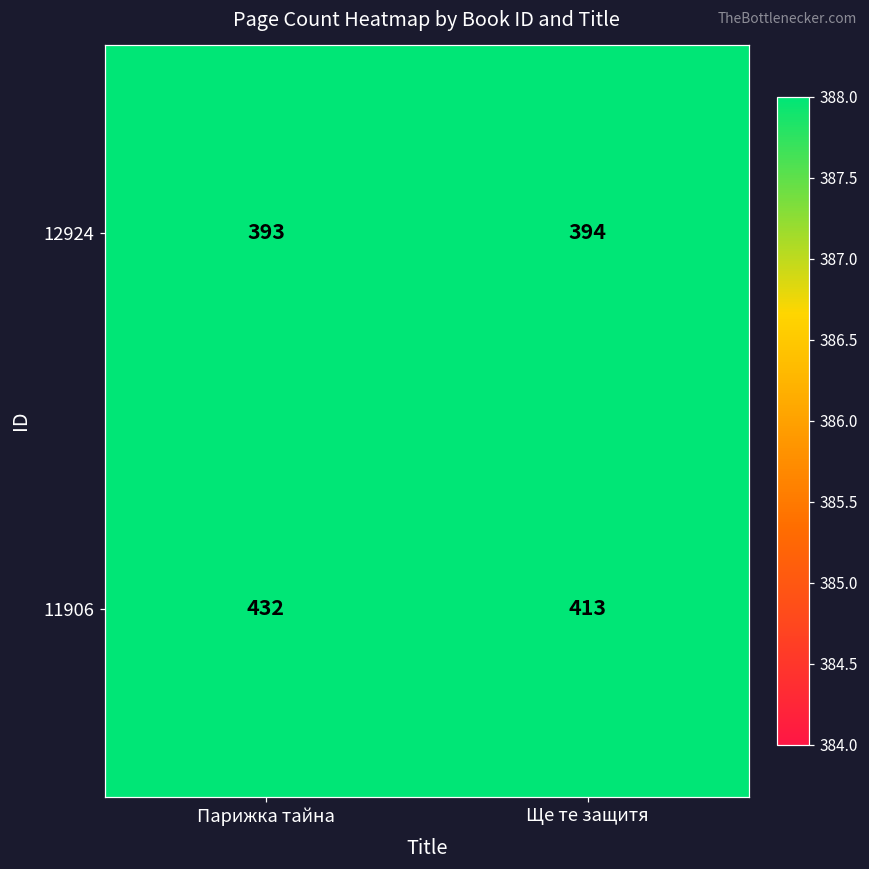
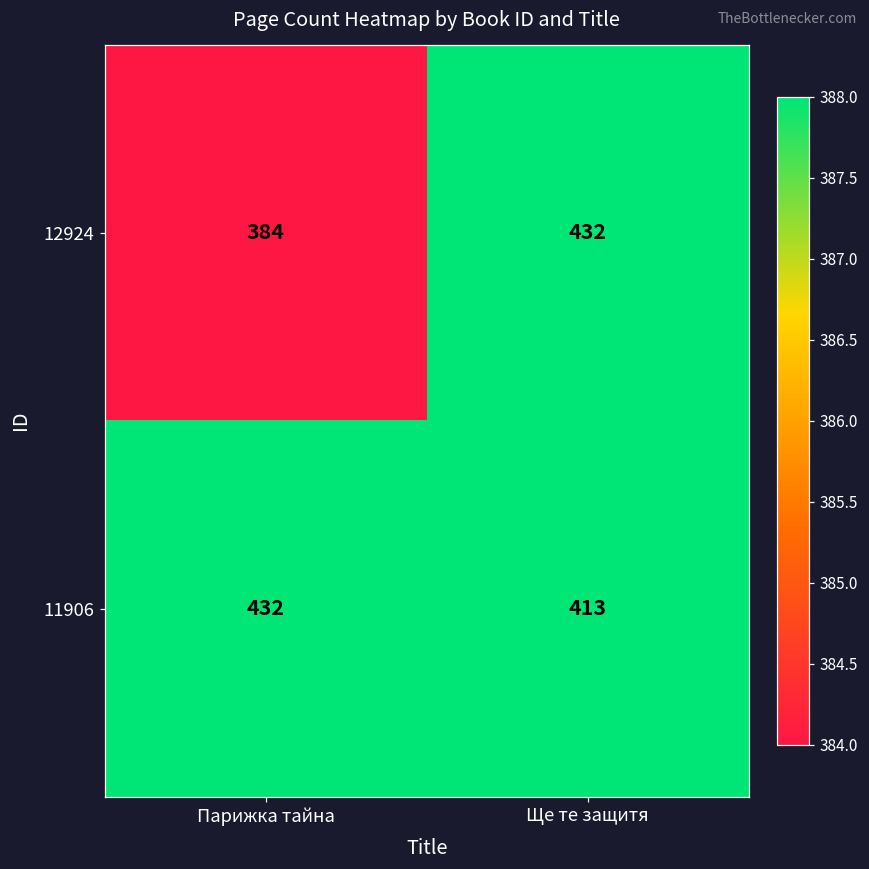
12924, Парижка тайна: 393 -> 384
12924, Ще те защитя: 394 -> 432
